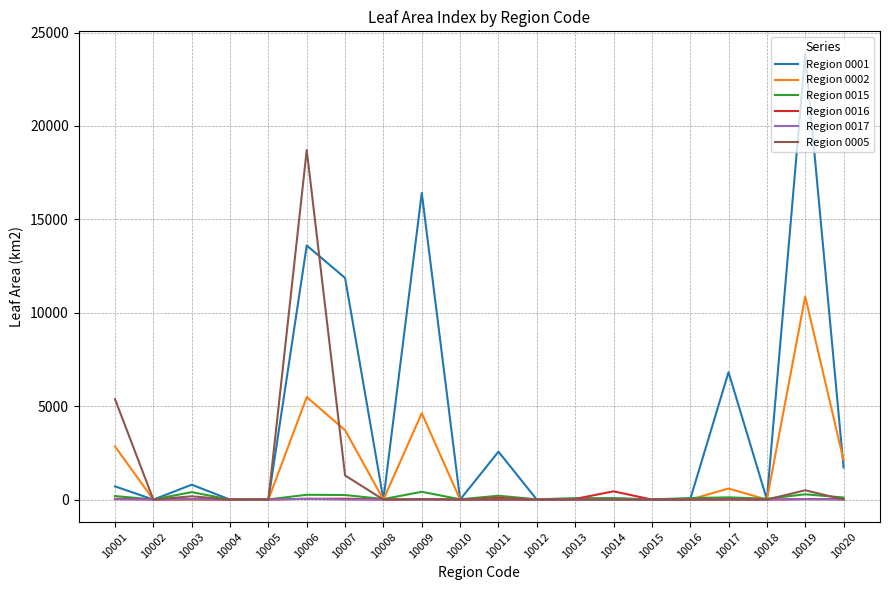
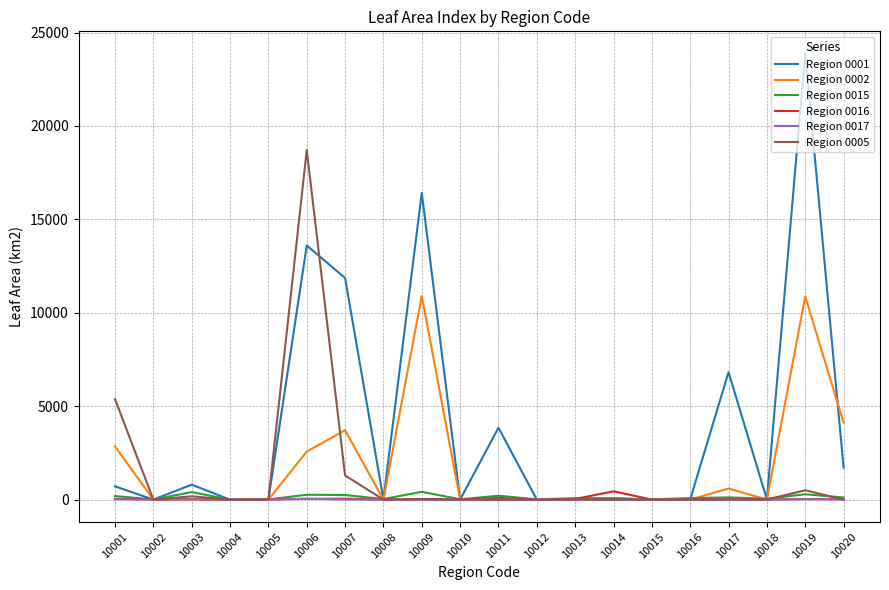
Region 0002, 10006: 5500 -> 2600
Region 0002, 10009: 4600 -> 10900
Region 0001, 10011: 2600 -> 3800
Region 0002, 10020: 2100 -> 4100
